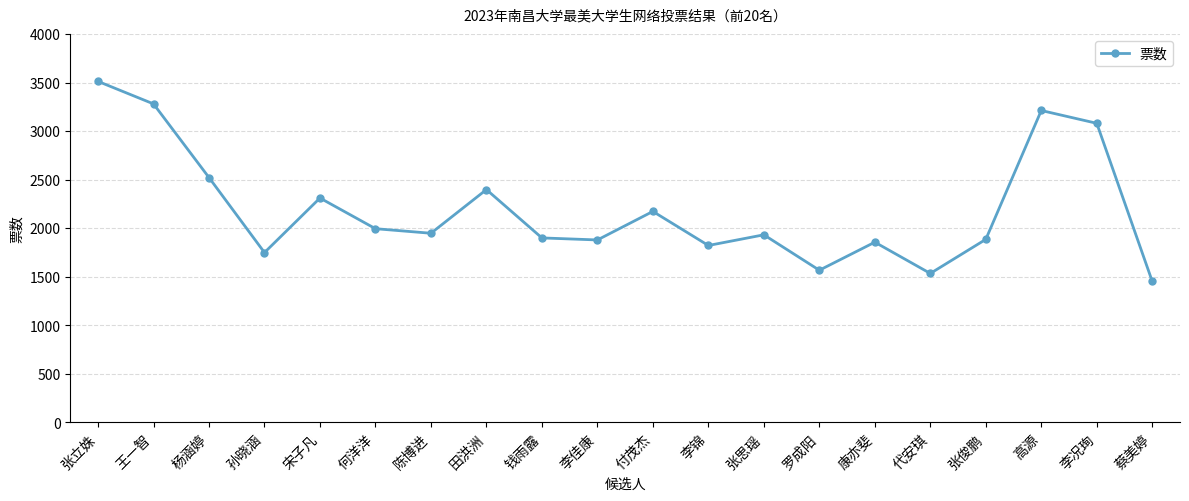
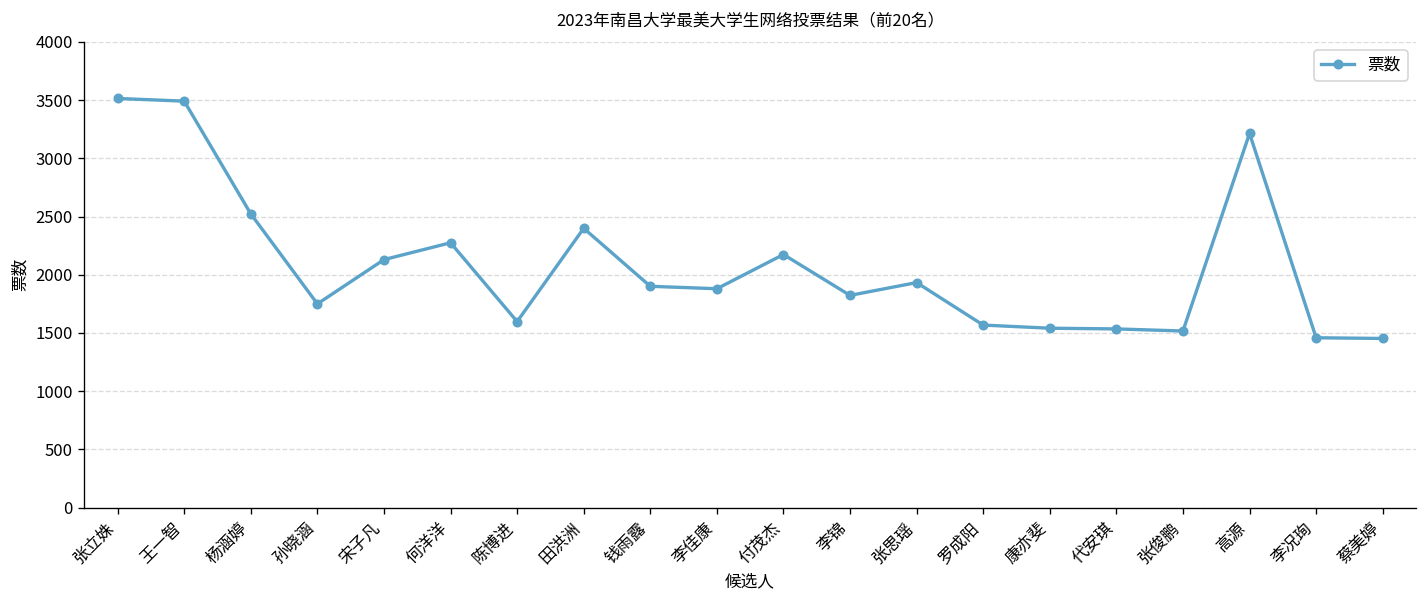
王一智: 3300 -> 3500
宋子凡: 2300 -> 2100
何洋洋: 2000 -> 2300
陈博进: 1900 -> 1600
康亦斐: 1900 -> 1500
张俊鹏: 1900 -> 1500
李况珣: 3100 -> 1500
